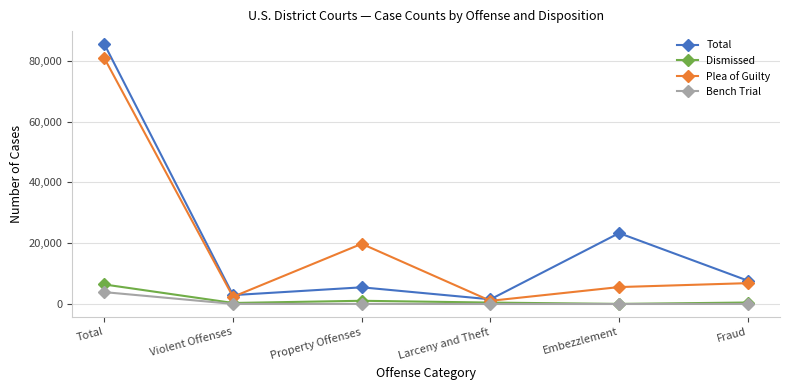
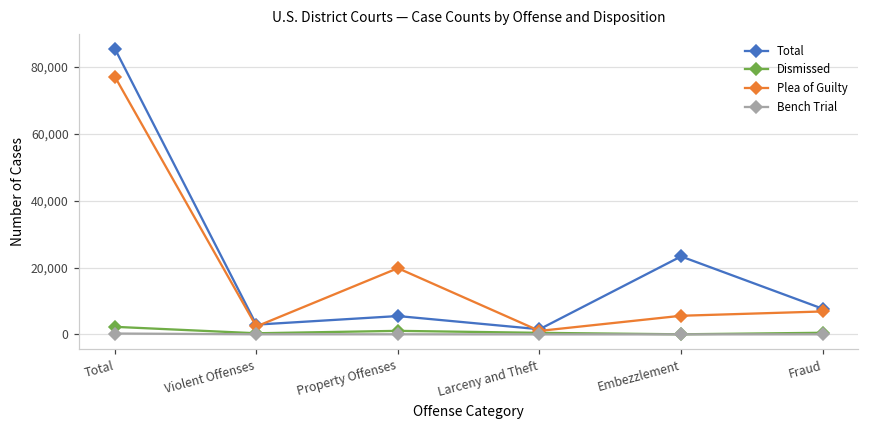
Dismissed, Total: 6,000 -> 2,000
Plea of Guilty, Total: 81,000 -> 77,000
Bench Trial, Total: 4,000 -> 0
